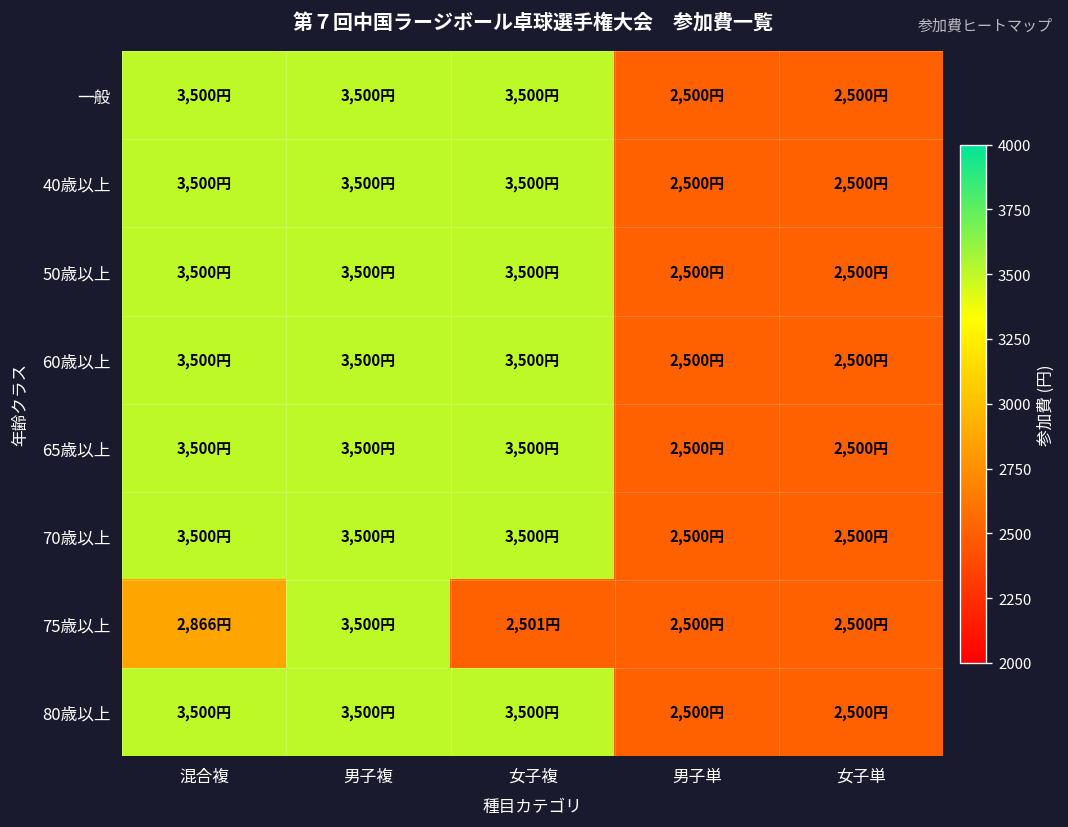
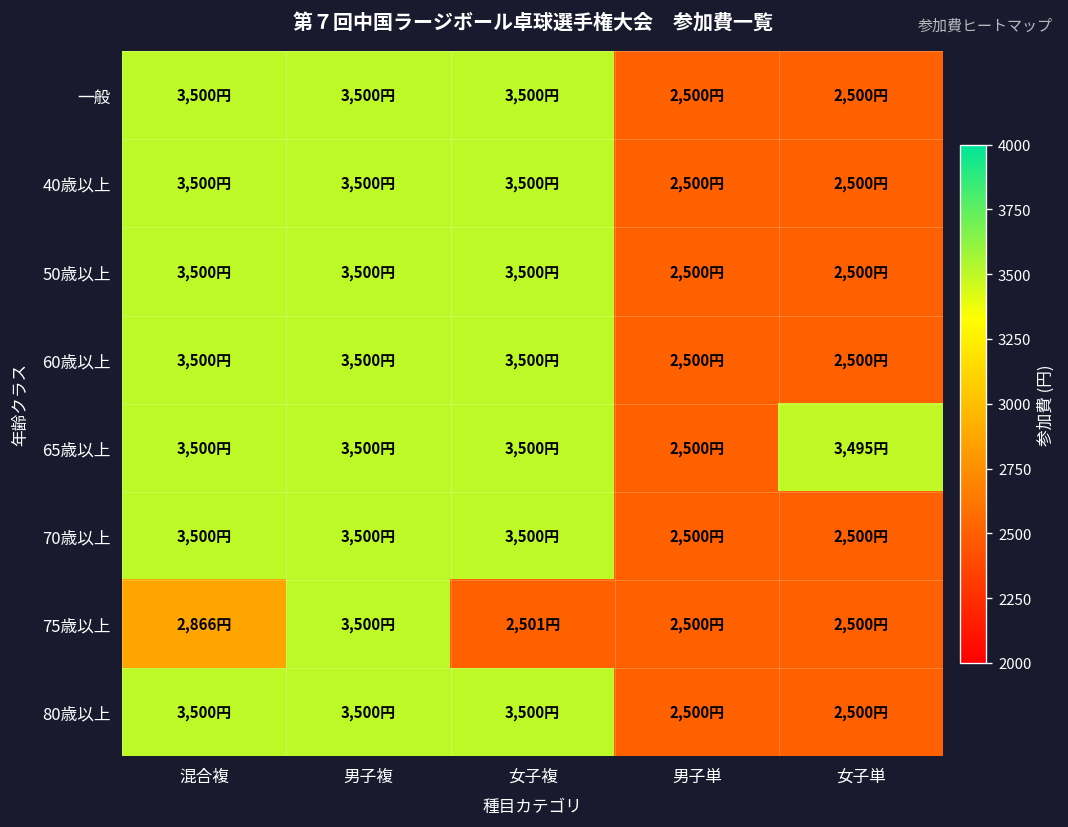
65歳以上, 女子単: 2,500円 -> 3,495円
